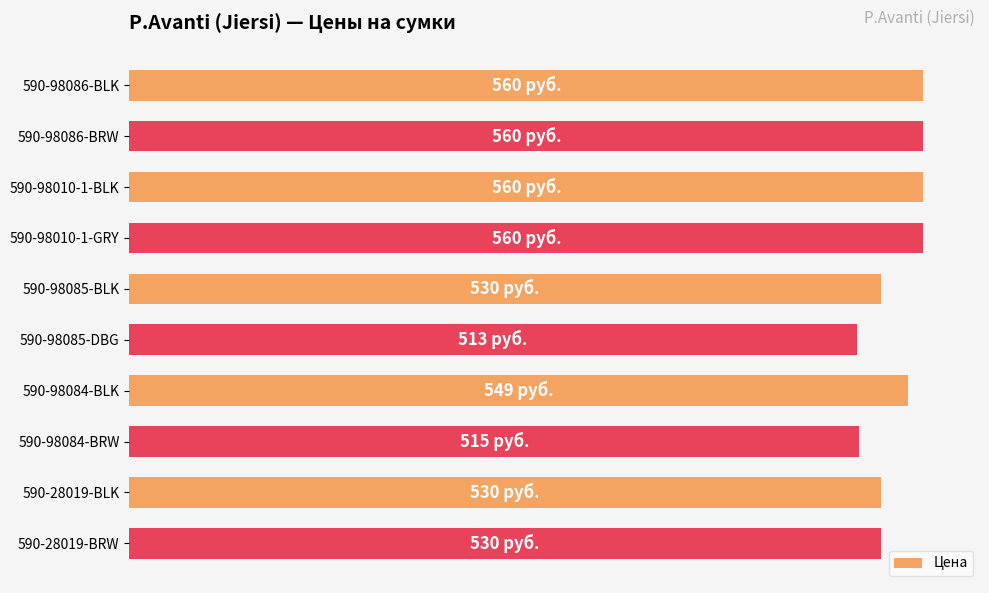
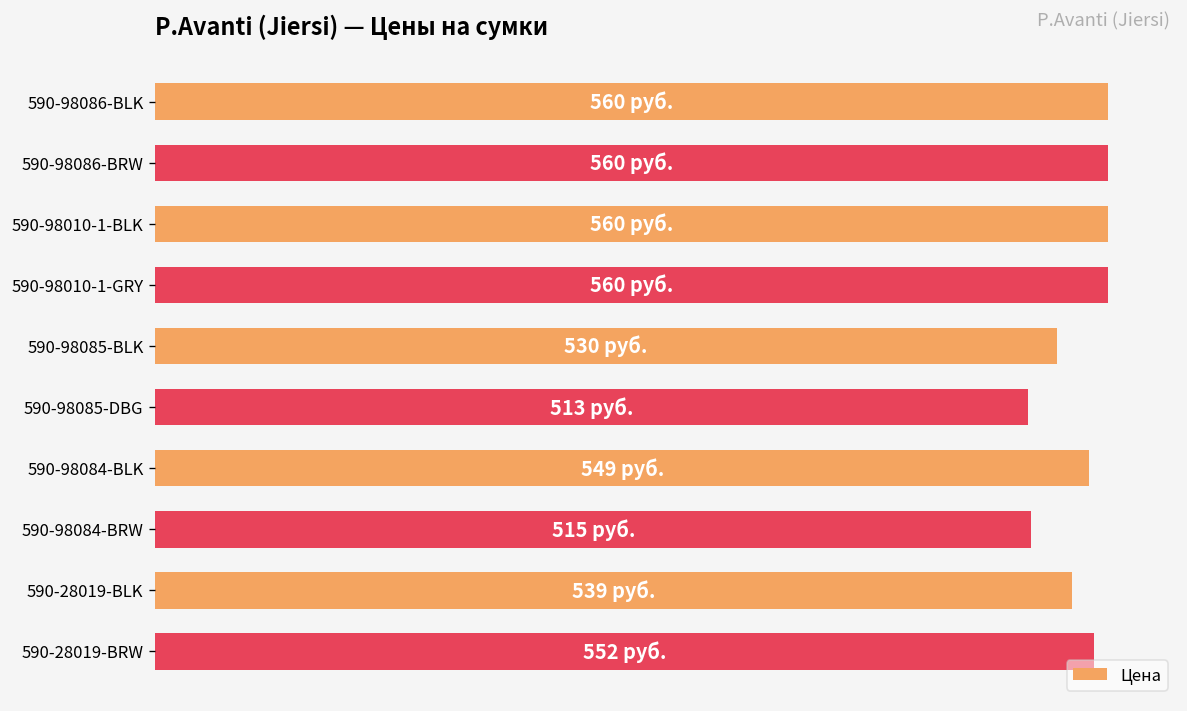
590-28019-BLK: 530 -> 539
590-28019-BRW: 530 -> 552
